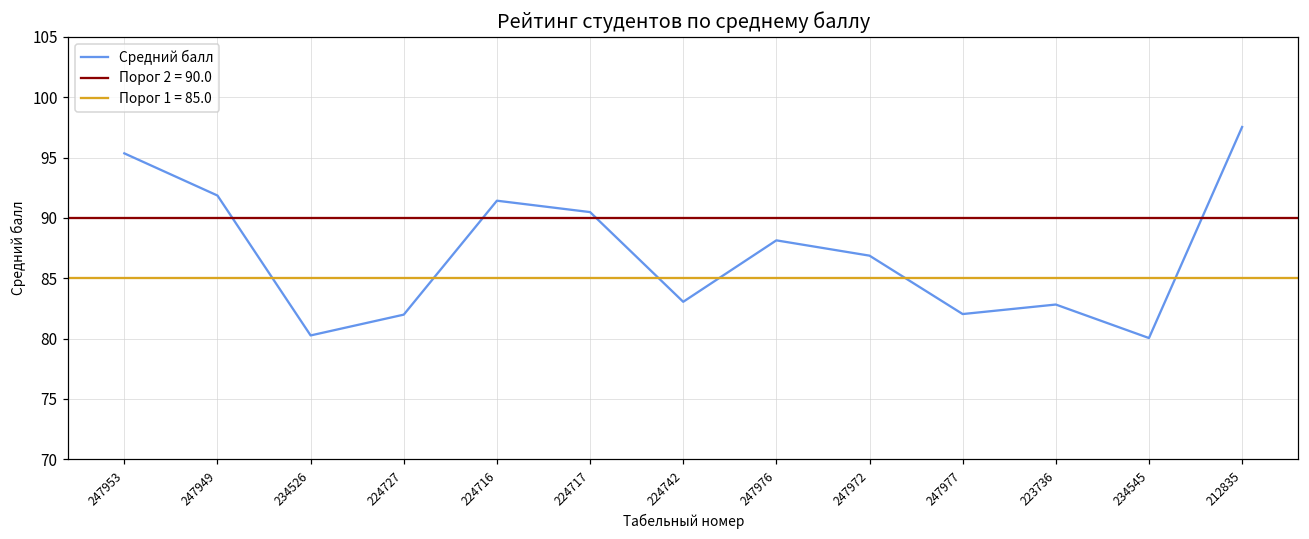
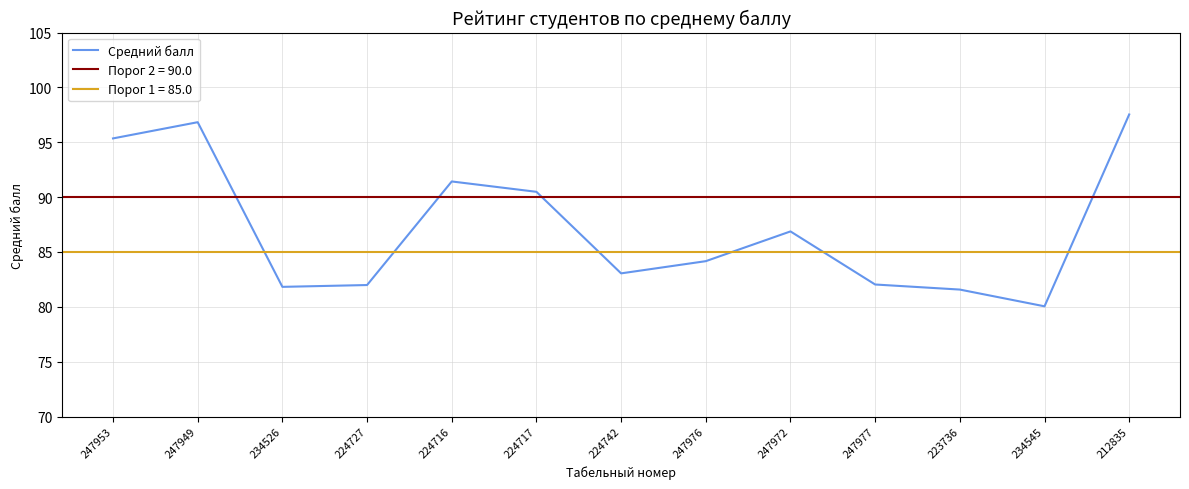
247949: 91.9 -> 96.8
234526: 80.3 -> 81.8
247976: 88.1 -> 84.2
223736: 82.8 -> 81.6
